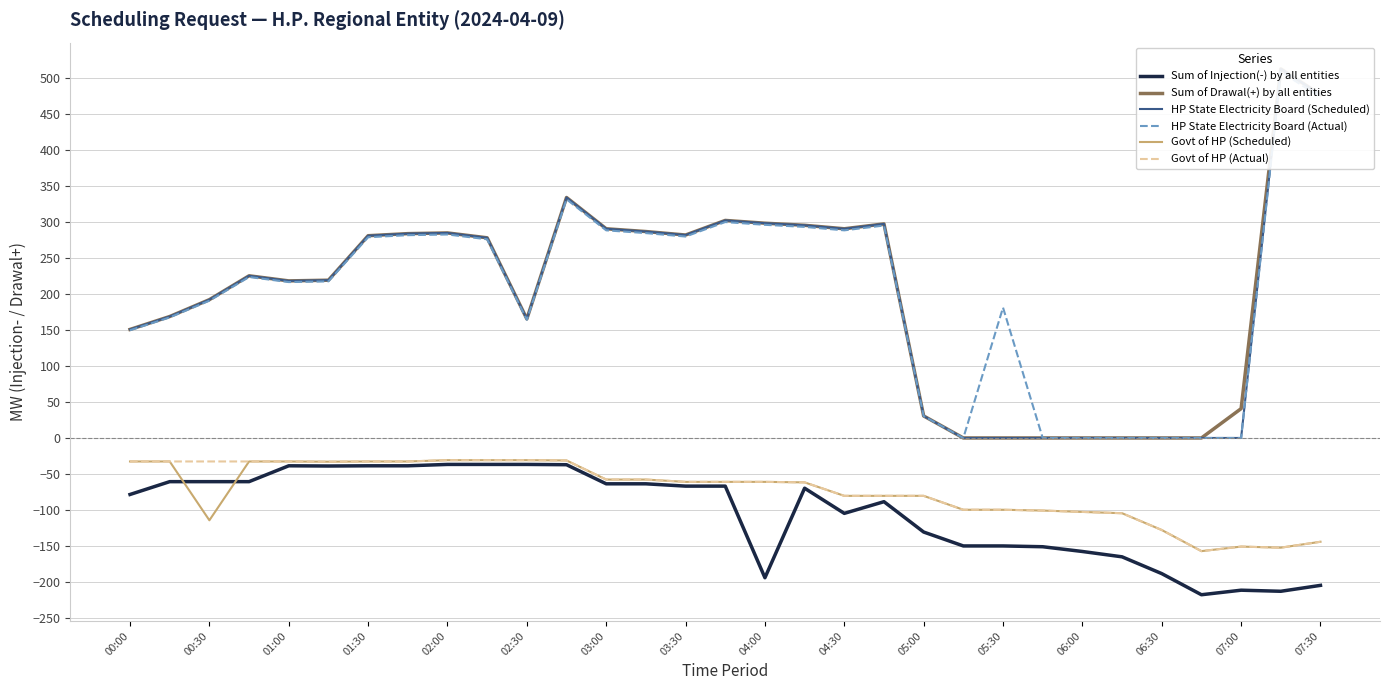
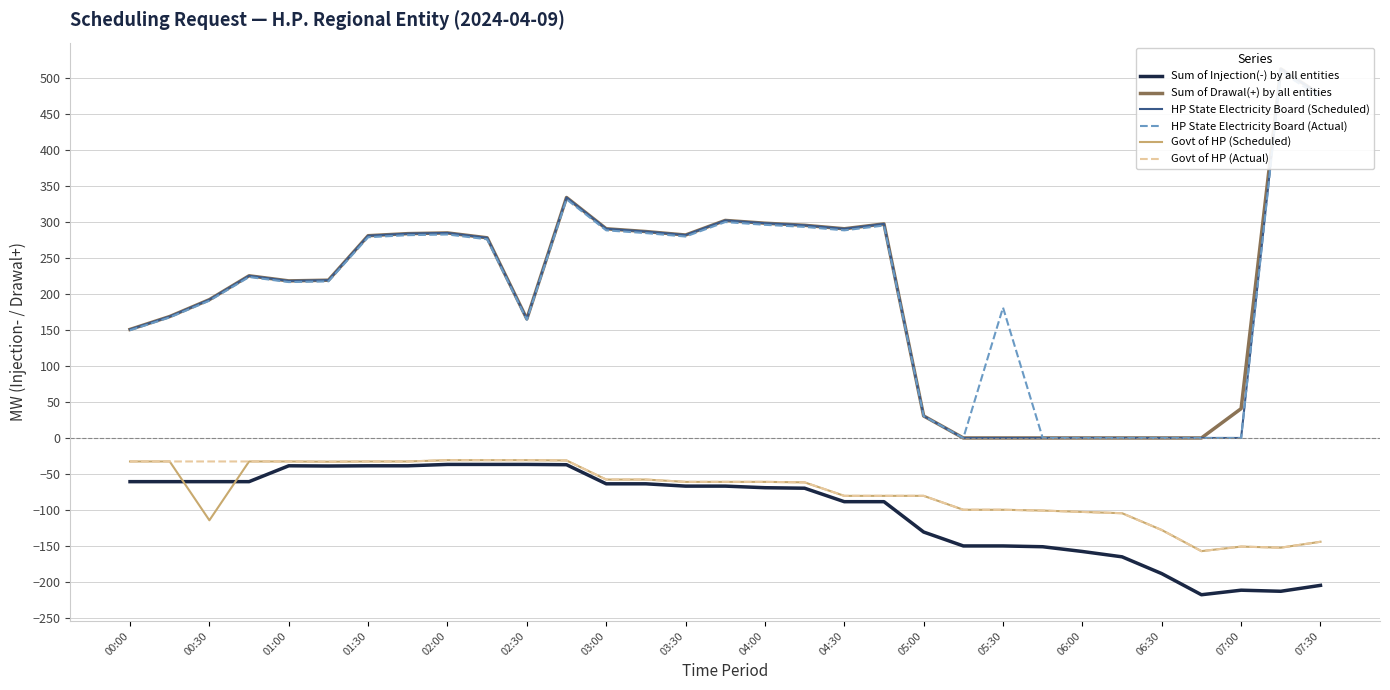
Sum of Injection(-) by all entities, 00:00: -80 -> -60
Sum of Injection(-) by all entities, 04:00: -190 -> -70
Sum of Injection(-) by all entities, 04:30: -100 -> -90
